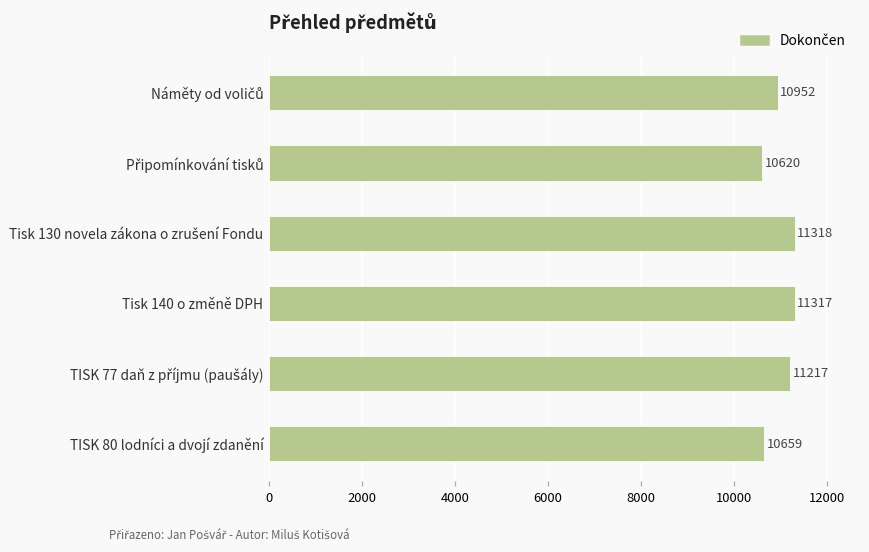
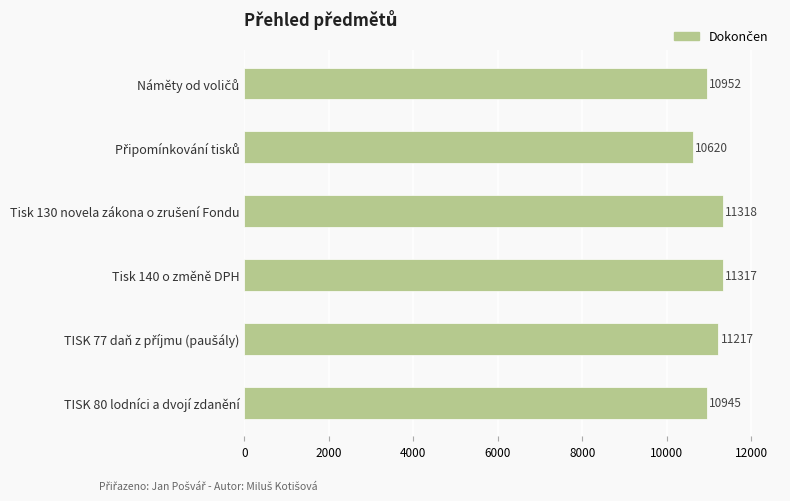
TISK 80 lodníci a dvojí zdanění: 10659 -> 10945
